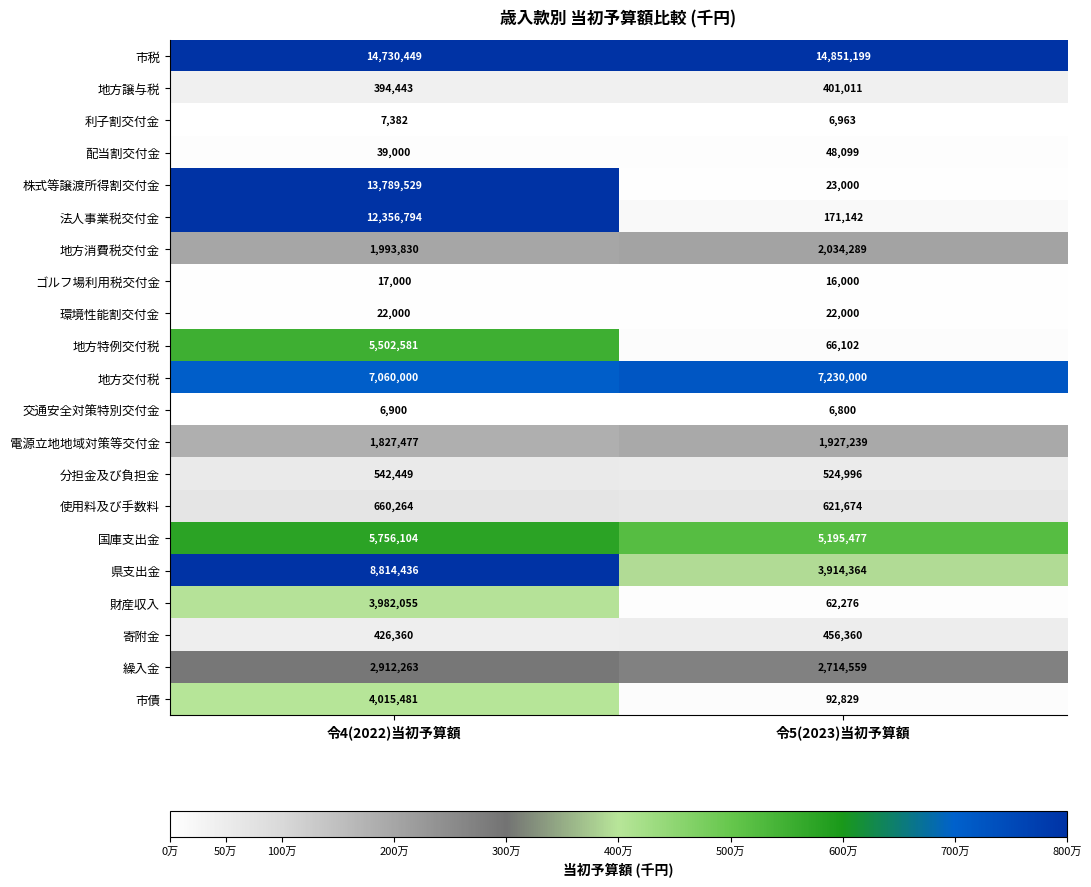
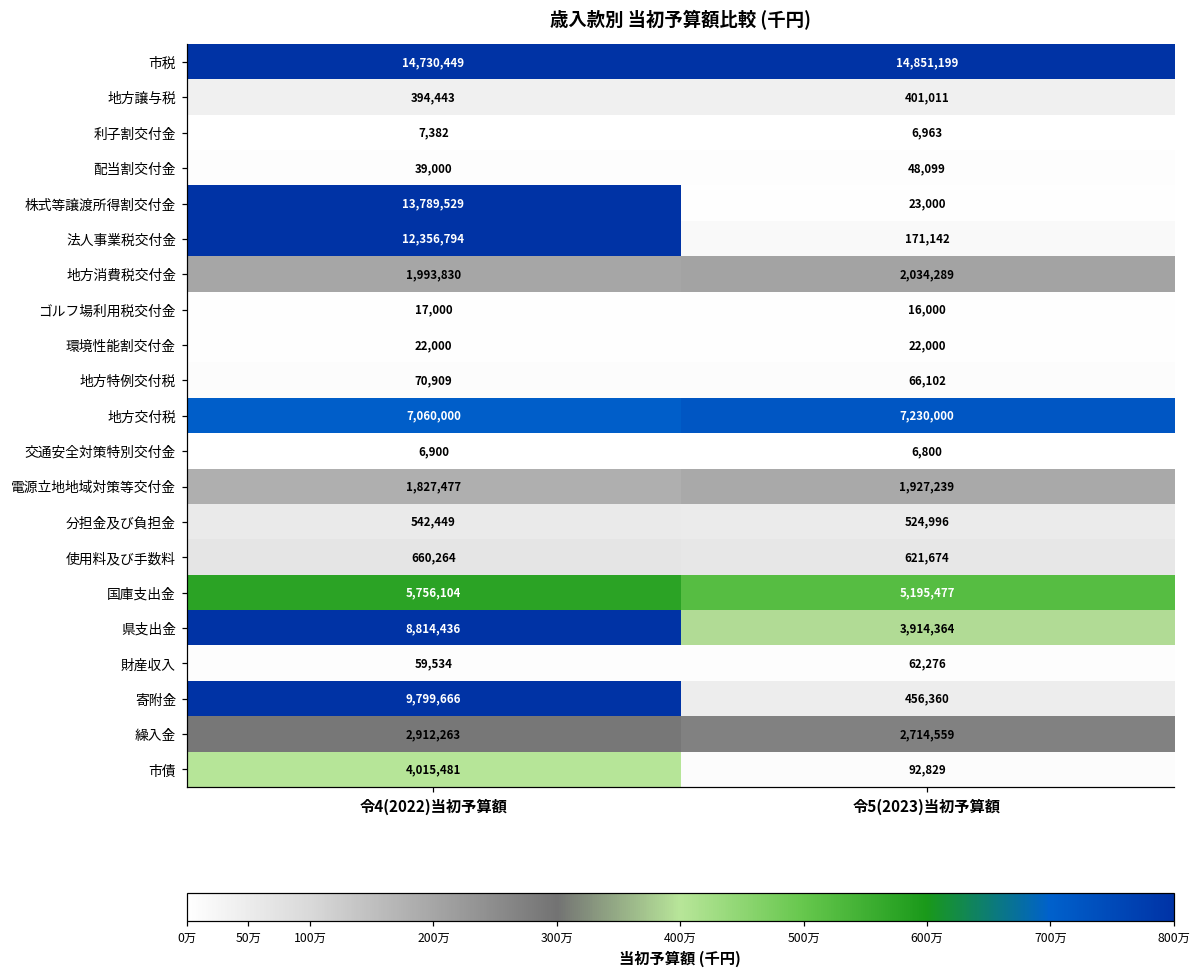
地方特例交付税, 令4(2022)当初予算額: 5,502,581 -> 70,909
財産収入, 令4(2022)当初予算額: 3,982,055 -> 59,534
寄附金, 令4(2022)当初予算額: 426,360 -> 9,799,666
